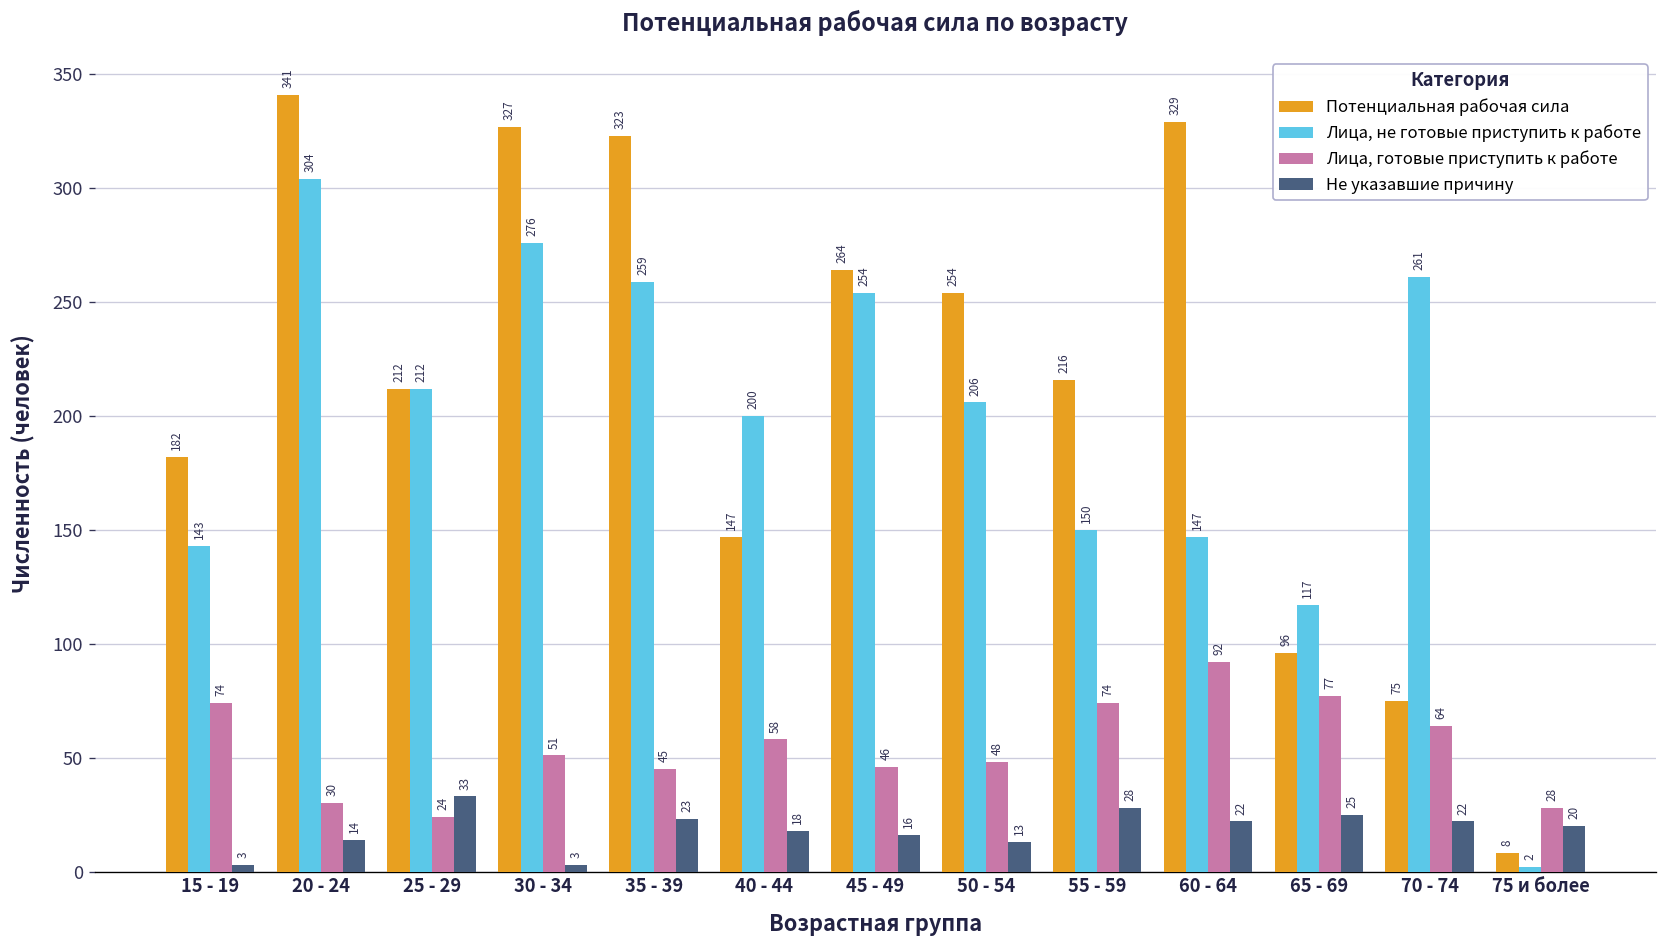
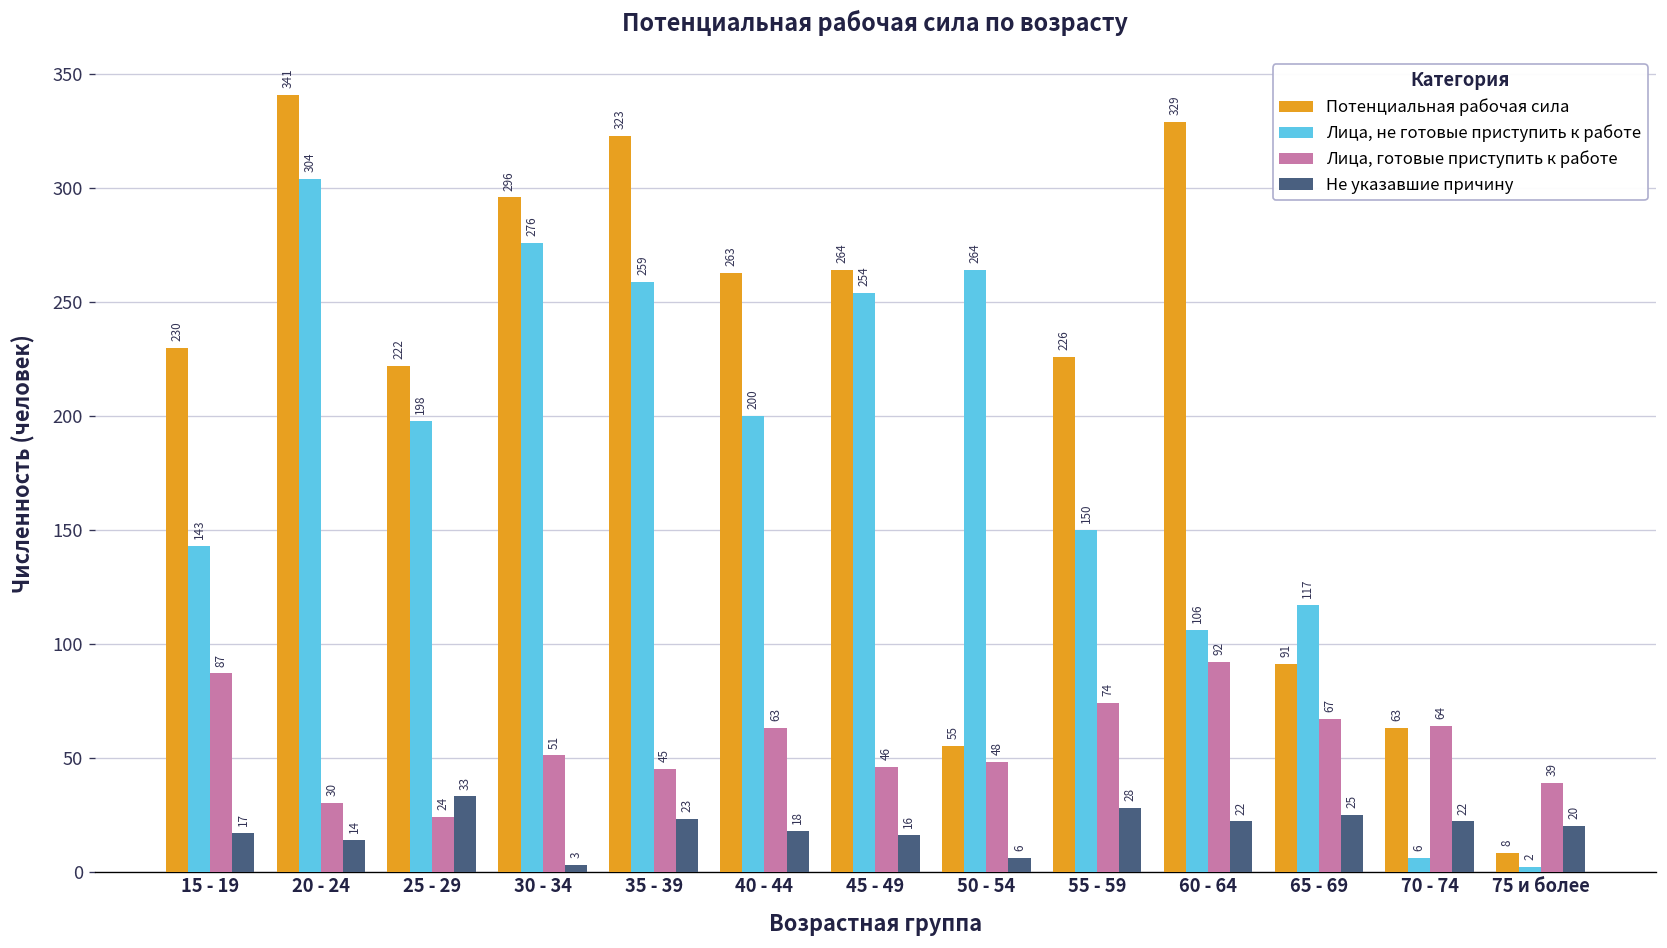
Потенциальная рабочая сила, 15 - 19: 182 -> 230
Лица, готовые приступить к работе, 15 - 19: 74 -> 87
Не указавшие причину, 15 - 19: 3 -> 17
Потенциальная рабочая сила, 25 - 29: 212 -> 222
Лица, не готовые приступить к работе, 25 - 29: 212 -> 198
Потенциальная рабочая сила, 30 - 34: 327 -> 296
Потенциальная рабочая сила, 40 - 44: 147 -> 263
Лица, готовые приступить к работе, 40 - 44: 58 -> 63
Потенциальная рабочая сила, 50 - 54: 254 -> 55
Лица, не готовые приступить к работе, 50 - 54: 206 -> 264
Не указавшие причину, 50 - 54: 13 -> 6
Потенциальная рабочая сила, 55 - 59: 216 -> 226
Лица, не готовые приступить к работе, 60 - 64: 147 -> 106
Потенциальная рабочая сила, 65 - 69: 96 -> 91
Лица, готовые приступить к работе, 65 - 69: 77 -> 67
Потенциальная рабочая сила, 70 - 74: 75 -> 63
Лица, не готовые приступить к работе, 70 - 74: 261 -> 6
Лица, готовые приступить к работе, 75 и более: 28 -> 39
